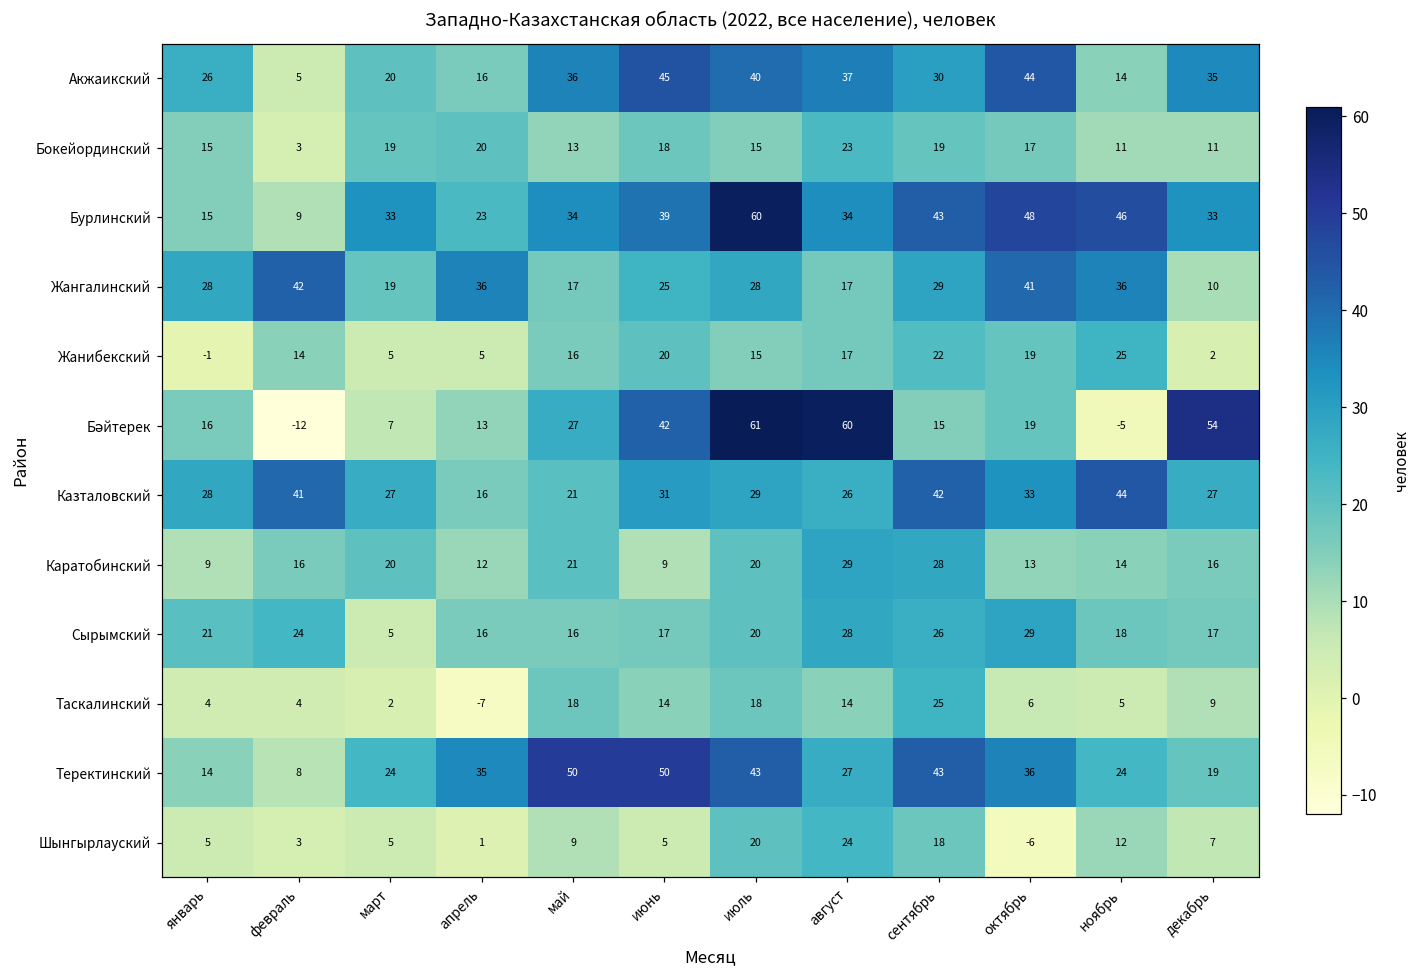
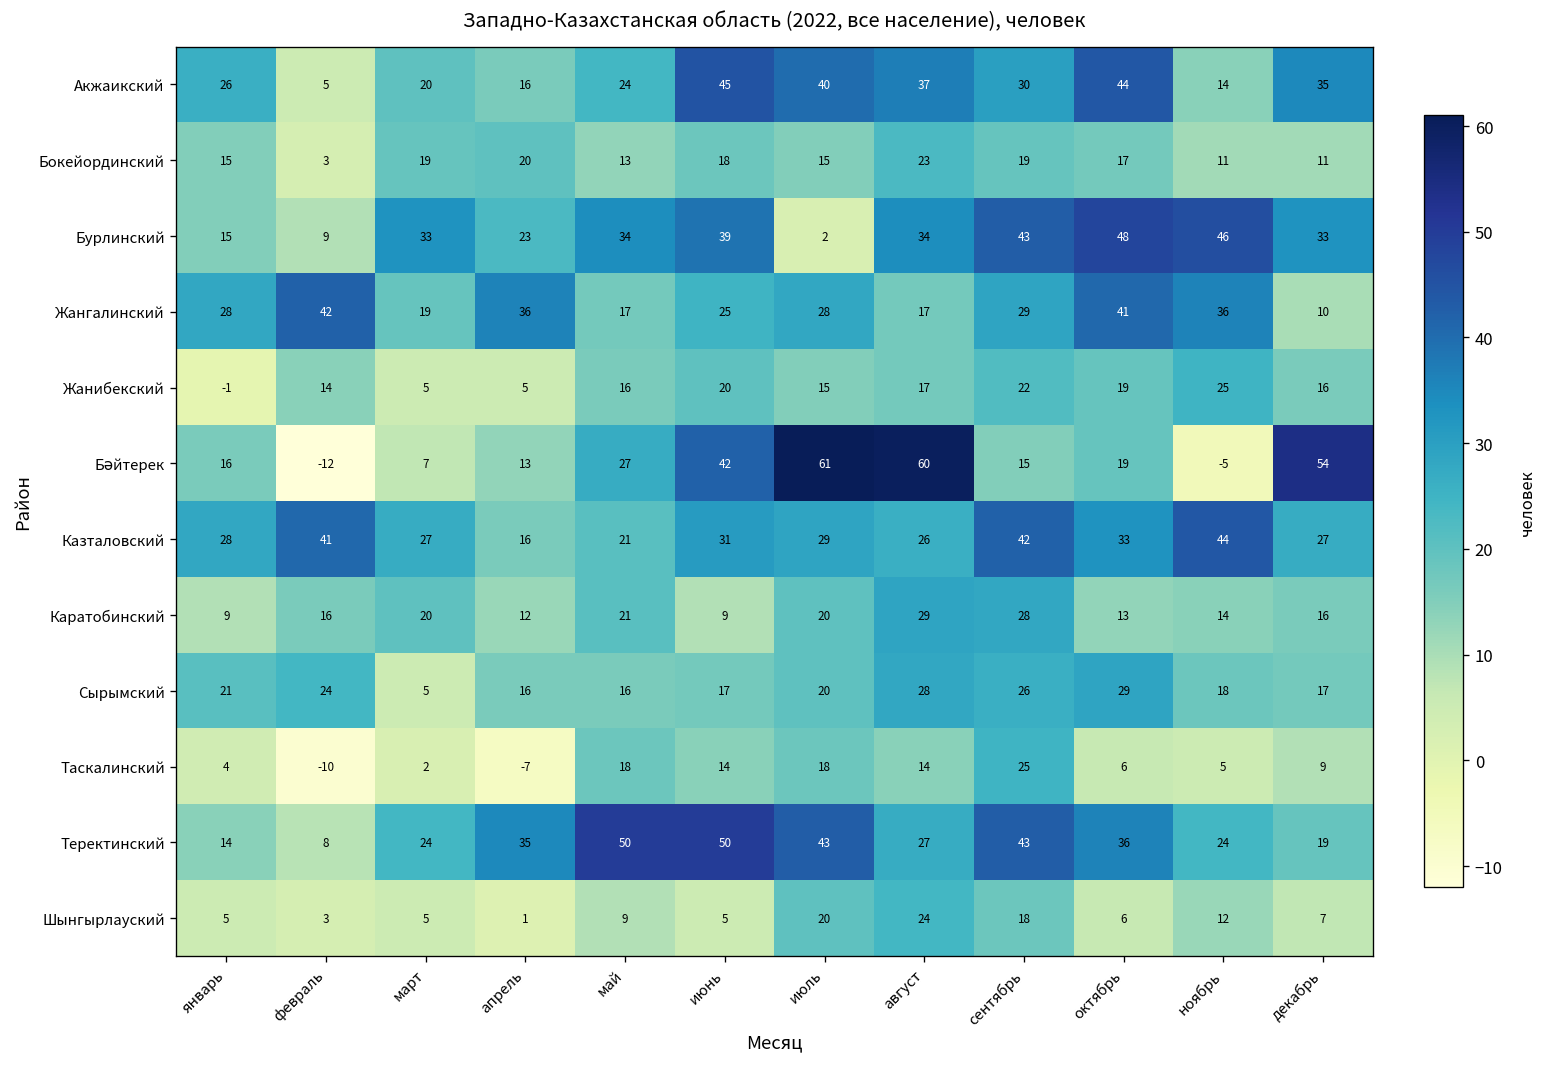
Акжаикский, май: 36 -> 24
Бурлинский, июль: 60 -> 2
Жанибекский, декабрь: 2 -> 16
Таскалинский, февраль: 4 -> -10
Шынгырлауский, октябрь: -6 -> 6
